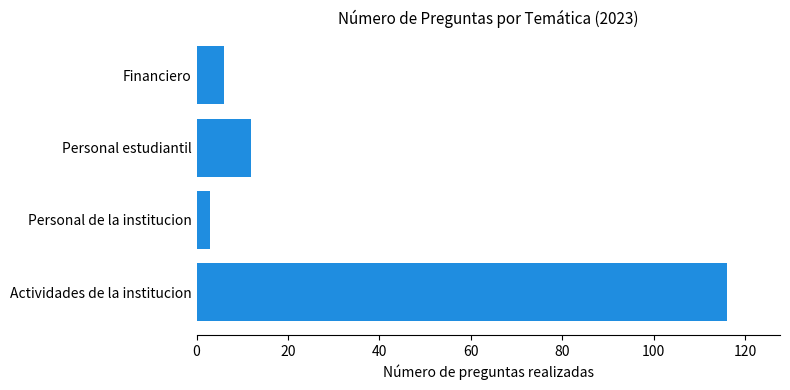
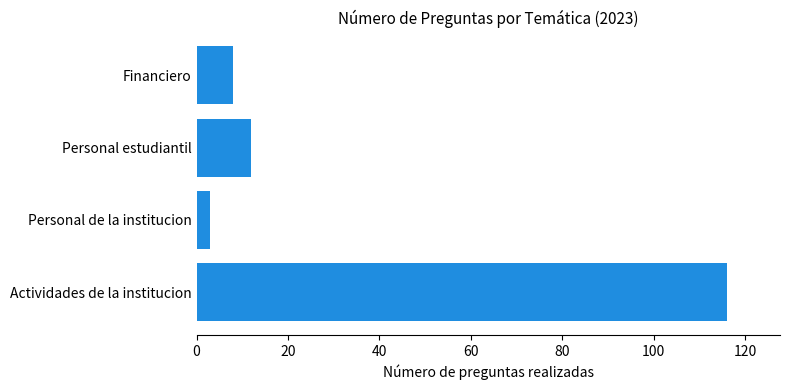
Financiero: 6 -> 8
